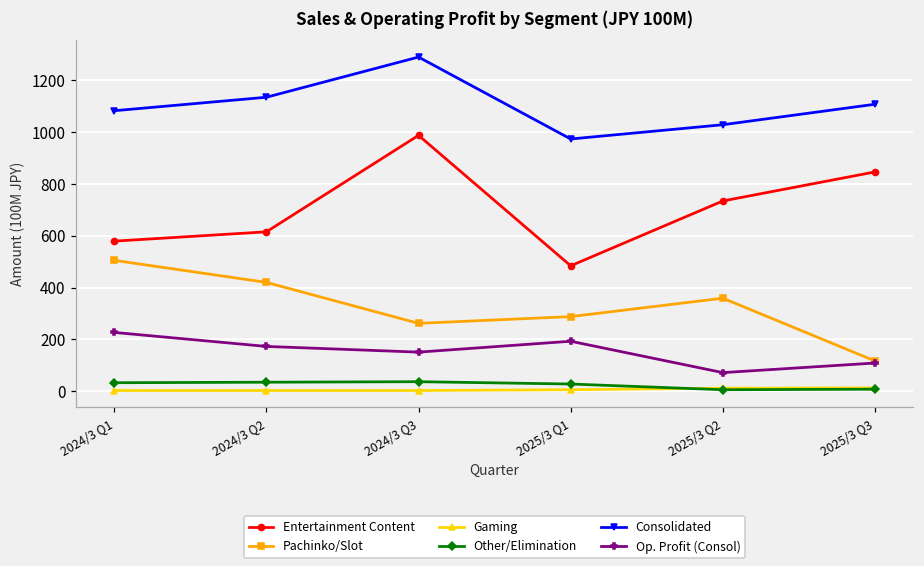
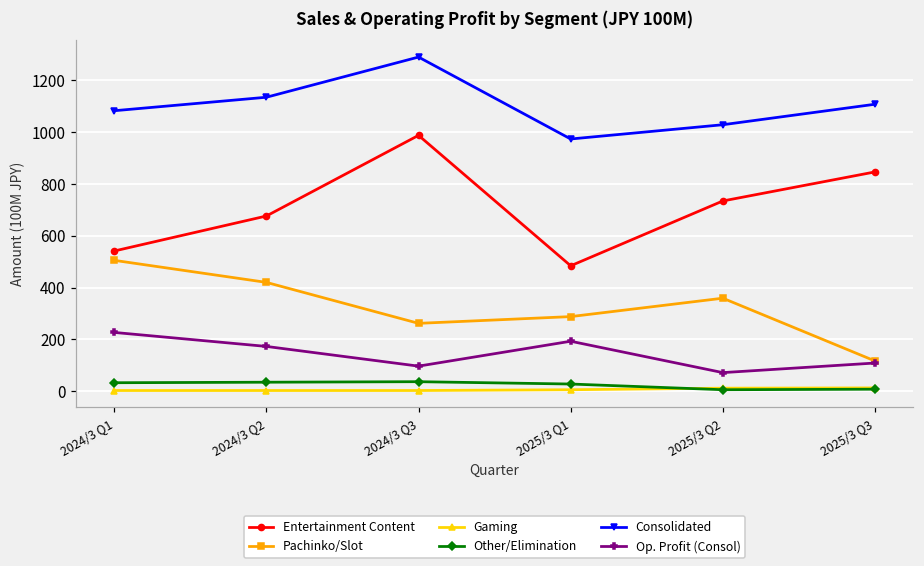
Entertainment Content, 2024/3 Q1: 580 -> 540
Entertainment Content, 2024/3 Q2: 620 -> 680
Op. Profit (Consol), 2024/3 Q3: 150 -> 100
